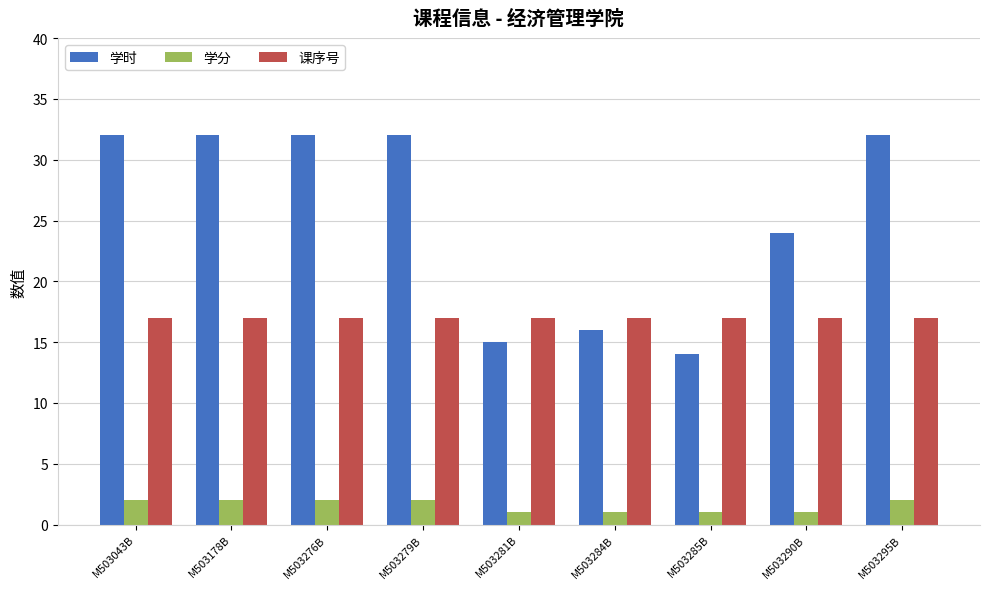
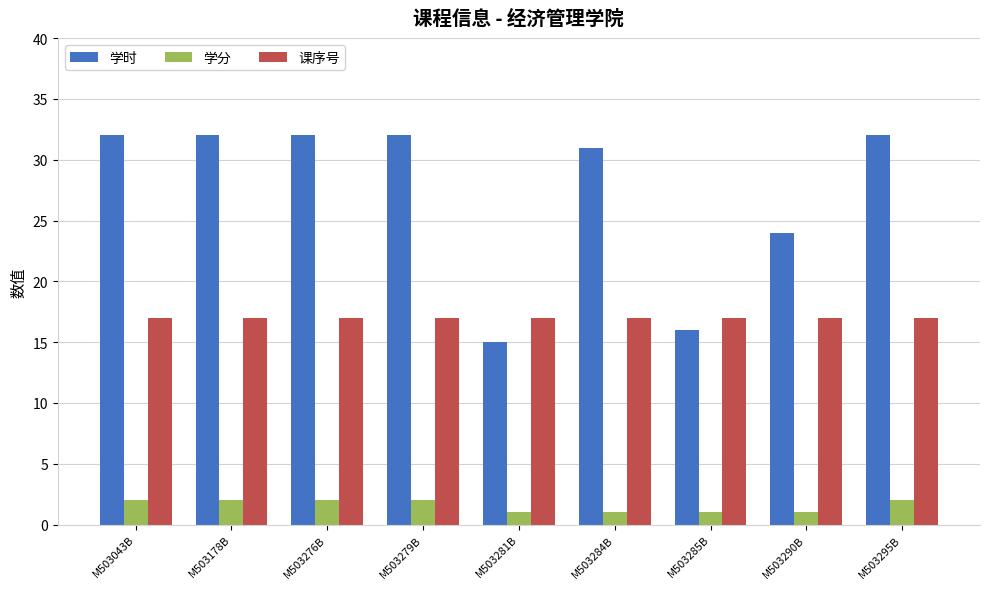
学时, M503284B: 16 -> 31
学时, M503285B: 14 -> 16
